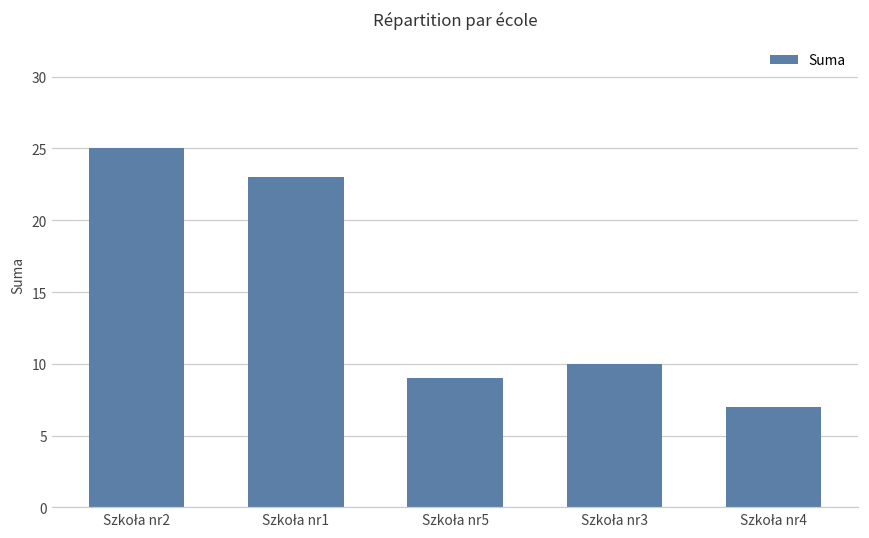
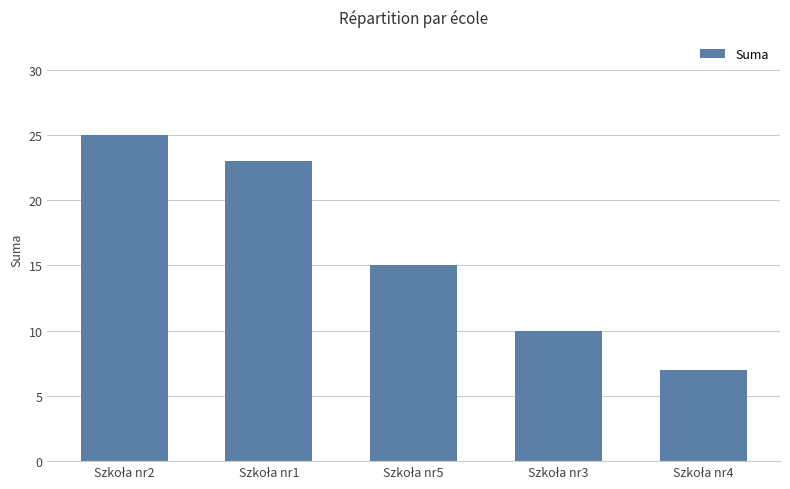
Szkoła nr5: 9 -> 15
